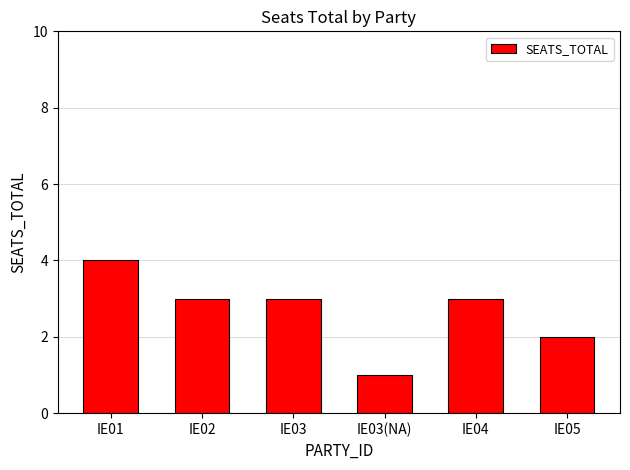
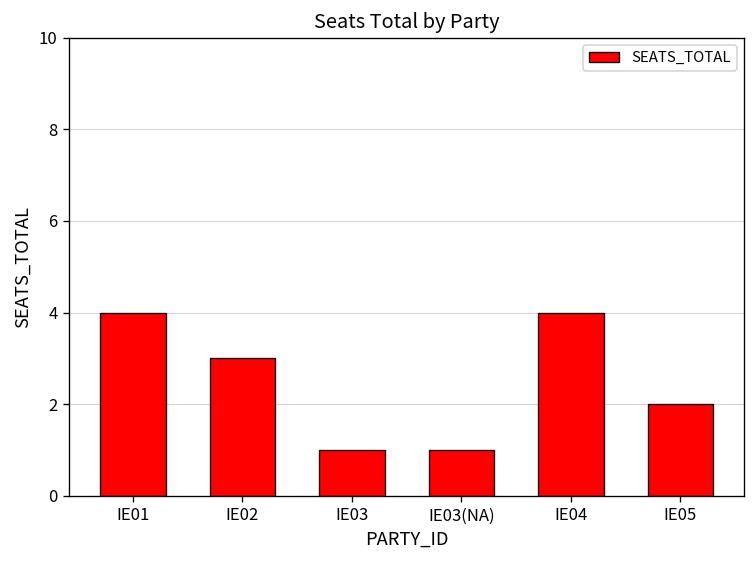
IE03: 3 -> 1
IE04: 3 -> 4
